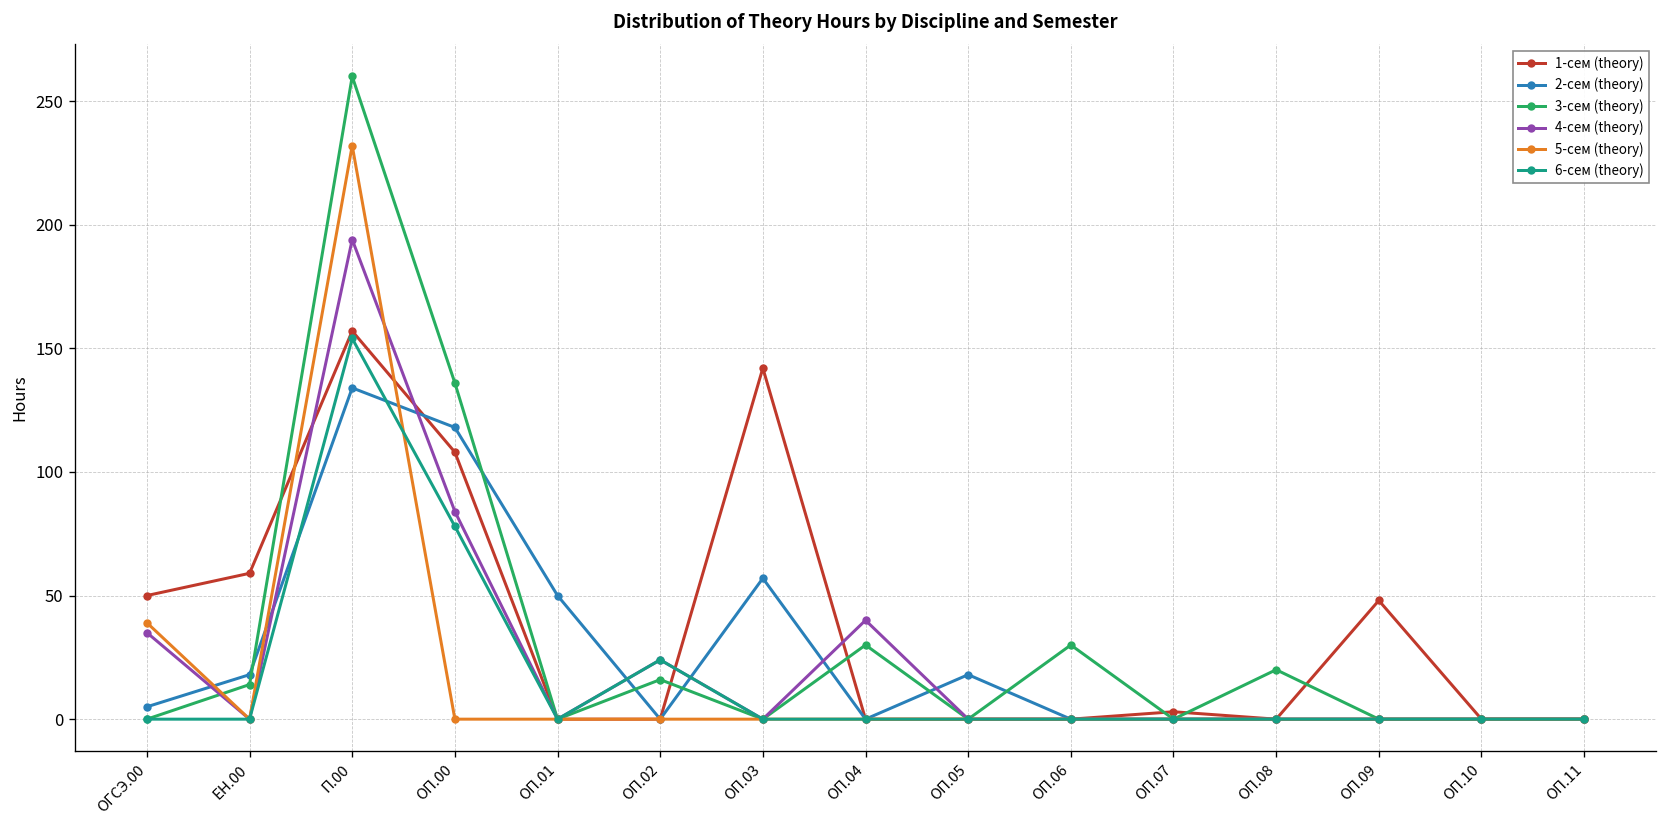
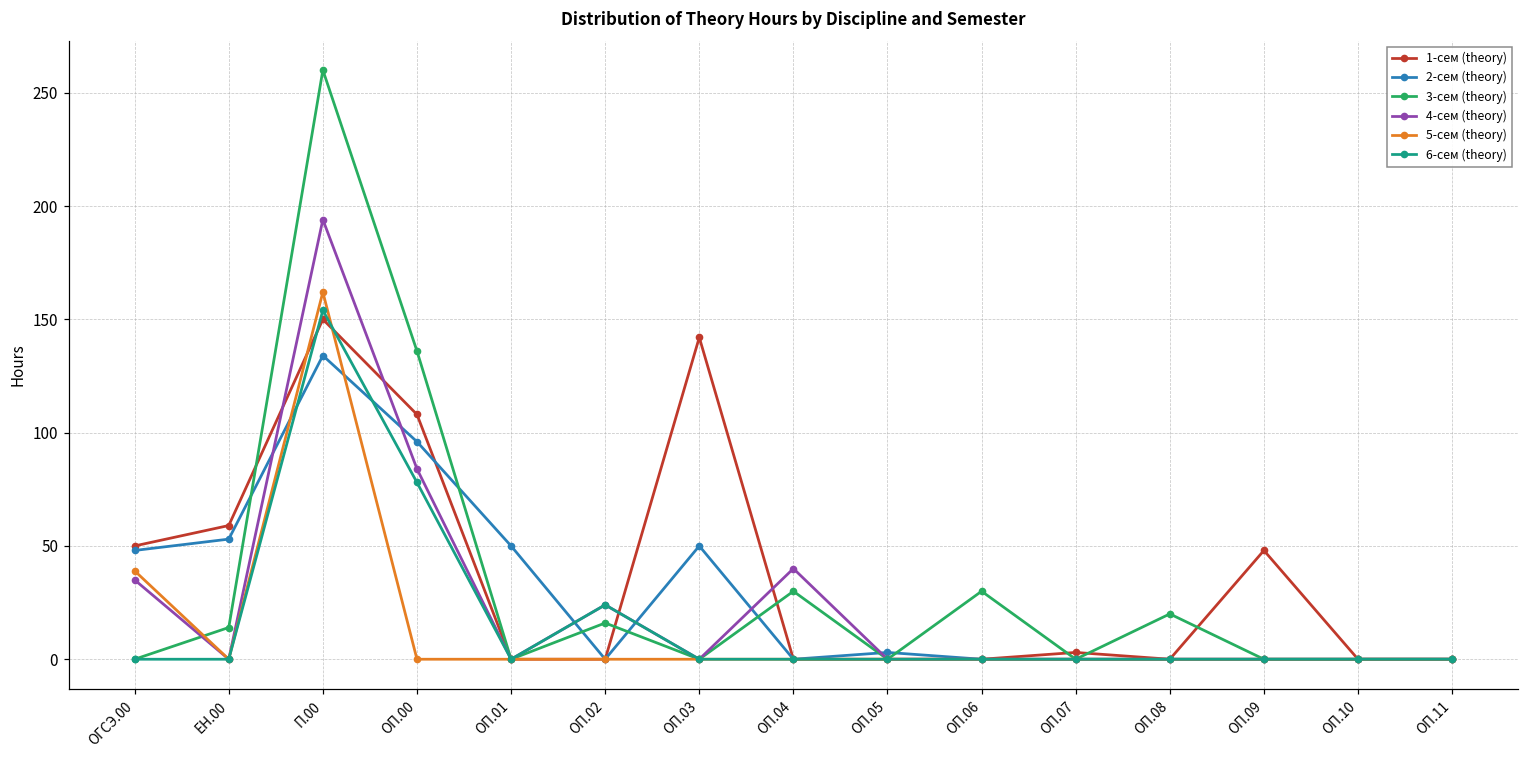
2-сем (theory), ОГСЭ.00: 5 -> 48
2-сем (theory), ЕН.00: 18 -> 53
1-сем (theory), П.00: 157 -> 150
5-сем (theory), П.00: 232 -> 162
2-сем (theory), ОП.00: 118 -> 96
2-сем (theory), ОП.03: 57 -> 50
2-сем (theory), ОП.05: 18 -> 3
